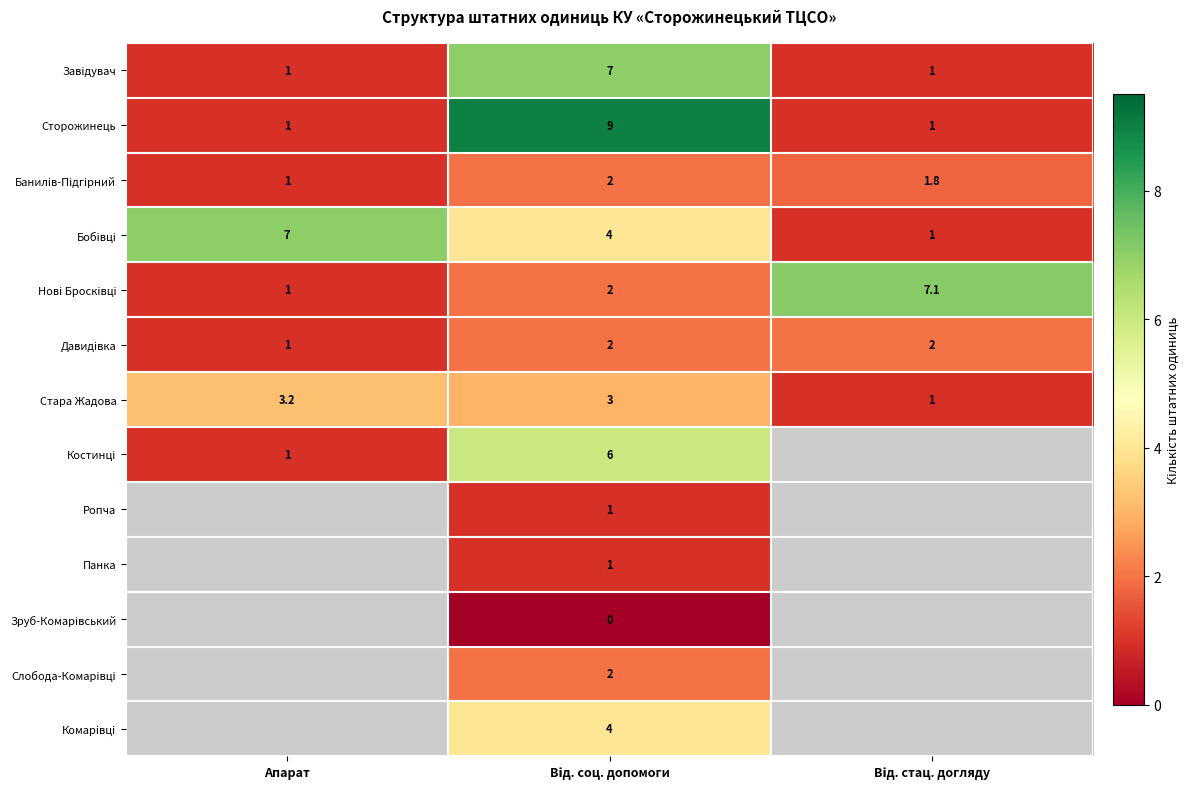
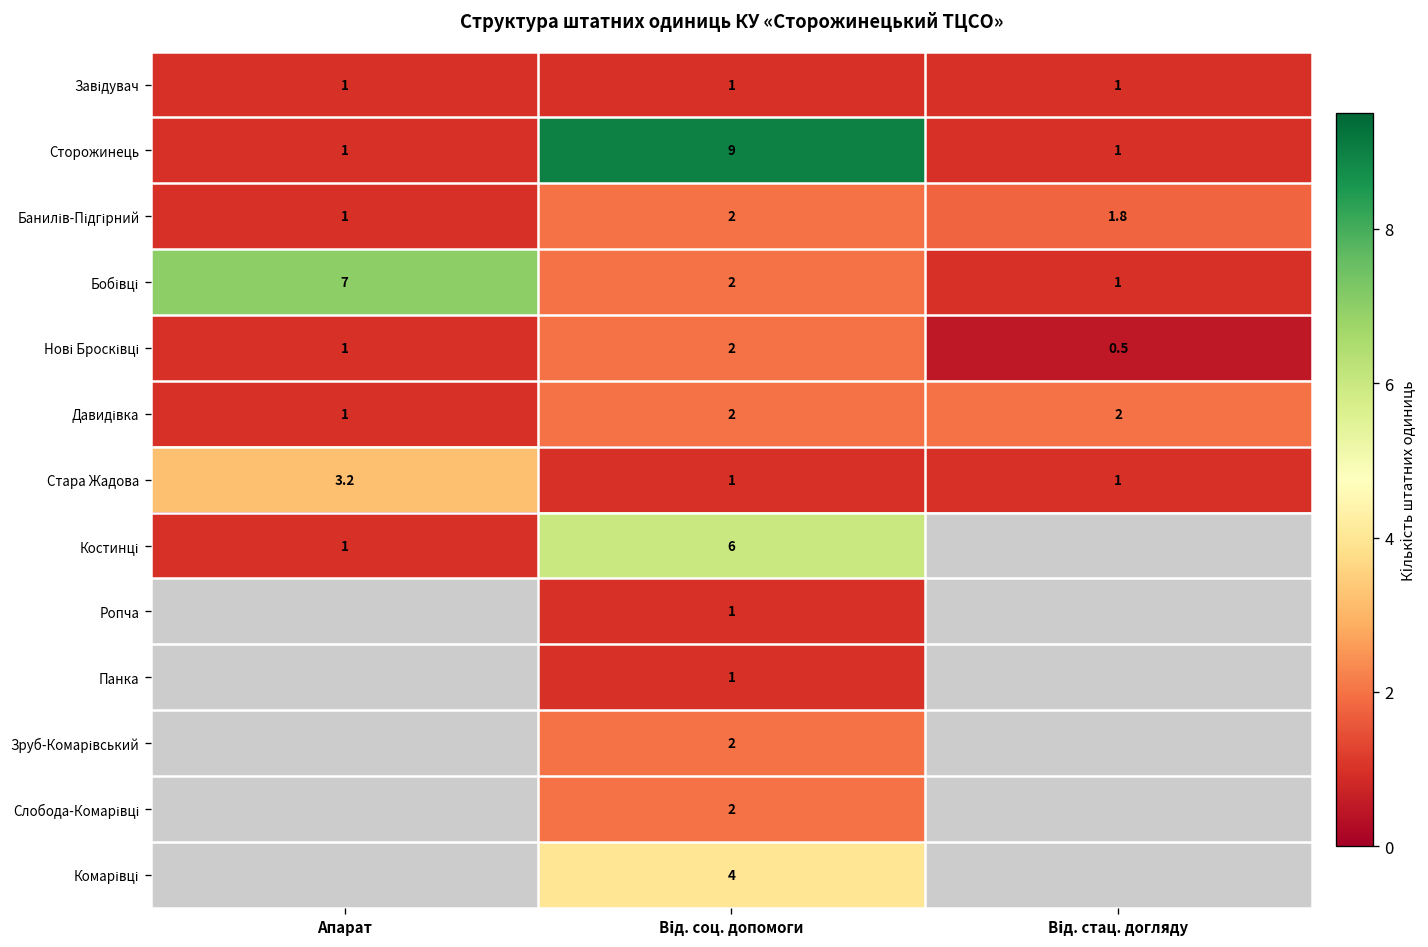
Завідувач, Від. соц. допомоги: 7 -> 1
Бобівці, Від. соц. допомоги: 4 -> 2
Нові Бросківці, Від. стац. догляду: 7.1 -> 0.5
Стара Жадова, Від. соц. допомоги: 3 -> 1
Зруб-Комарівський, Від. соц. допомоги: 0 -> 2
